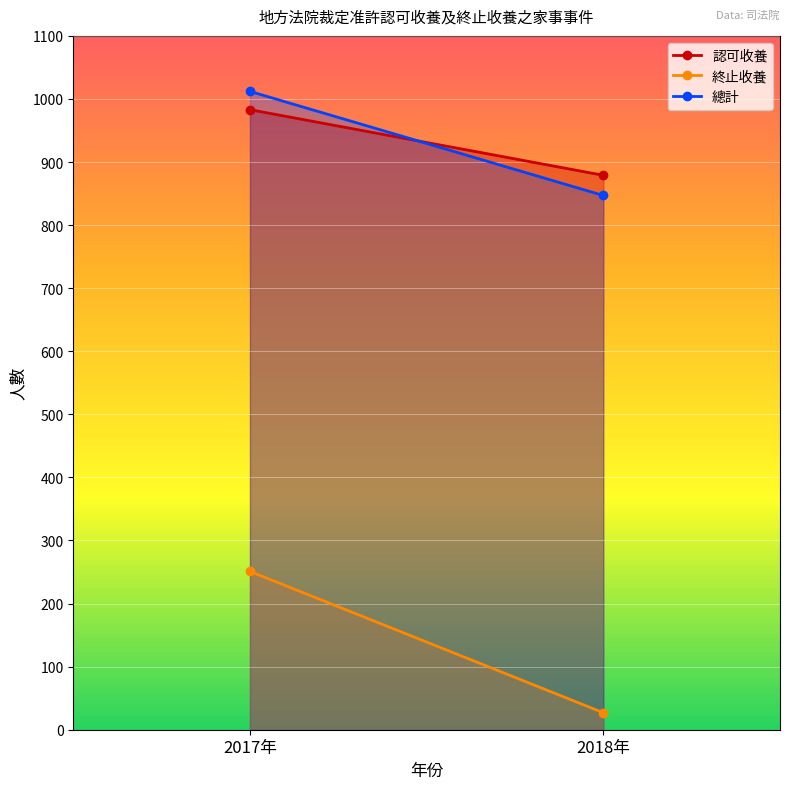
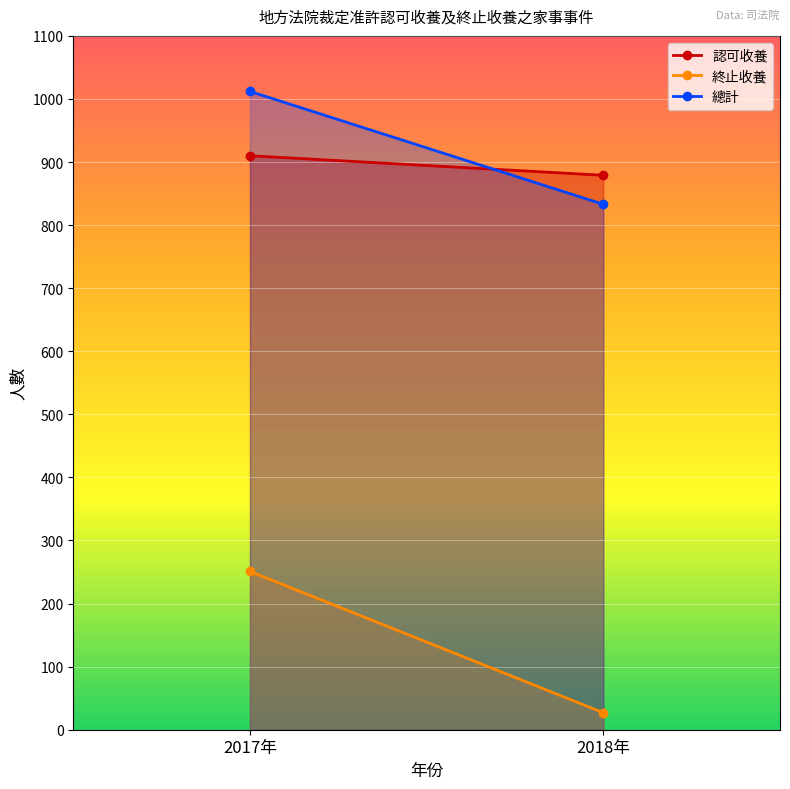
認可收養, 2017年: 980 -> 910
總計, 2018年: 850 -> 830
